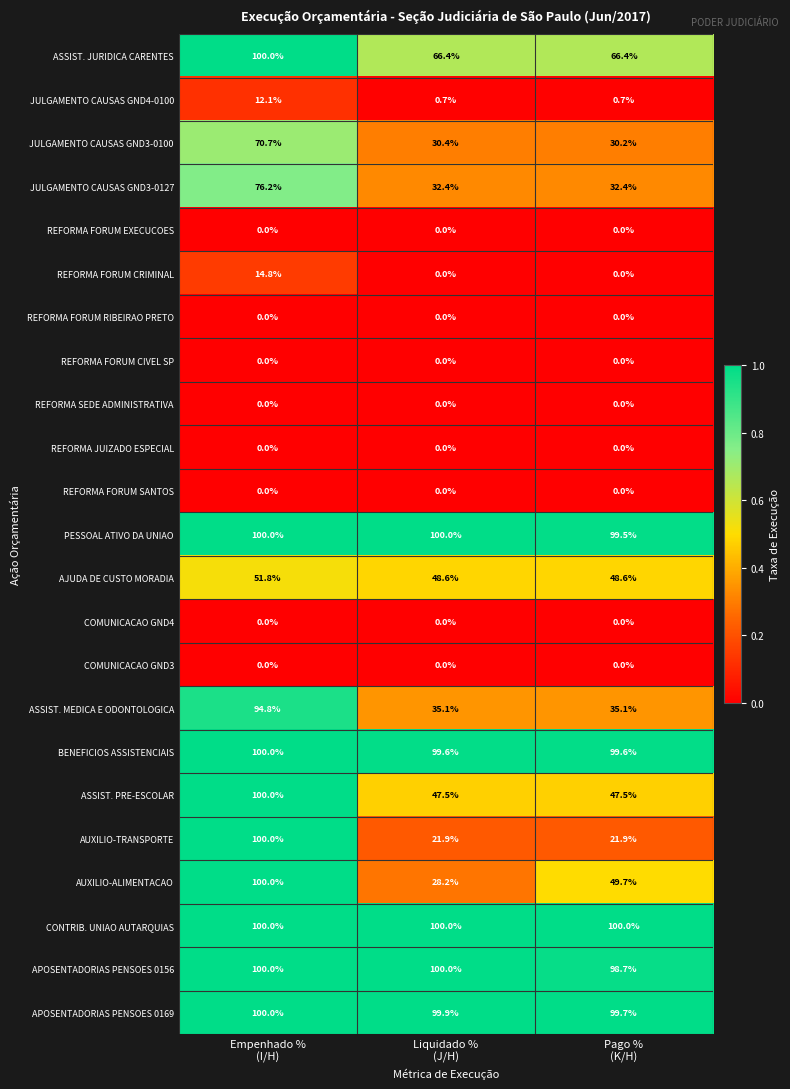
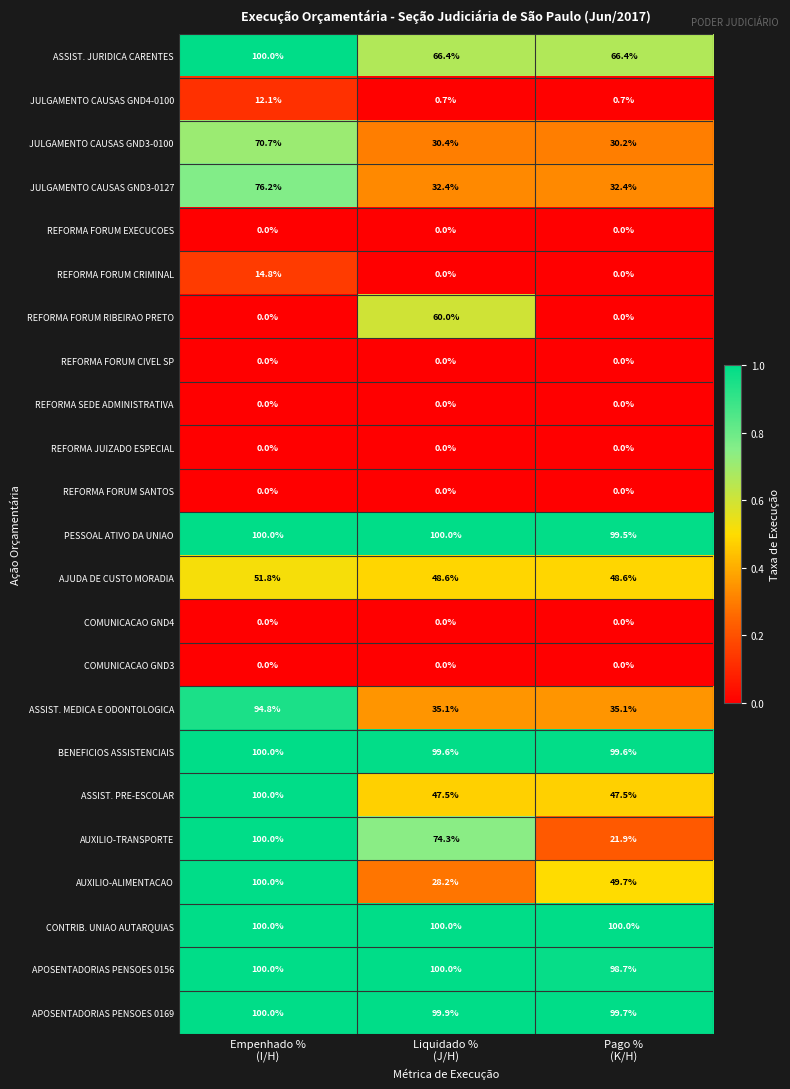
REFORMA FORUM RIBEIRAO PRETO, Liquidado % (J/H): 0.0% -> 60.0%
AUXILIO-TRANSPORTE, Liquidado % (J/H): 21.9% -> 74.3%
